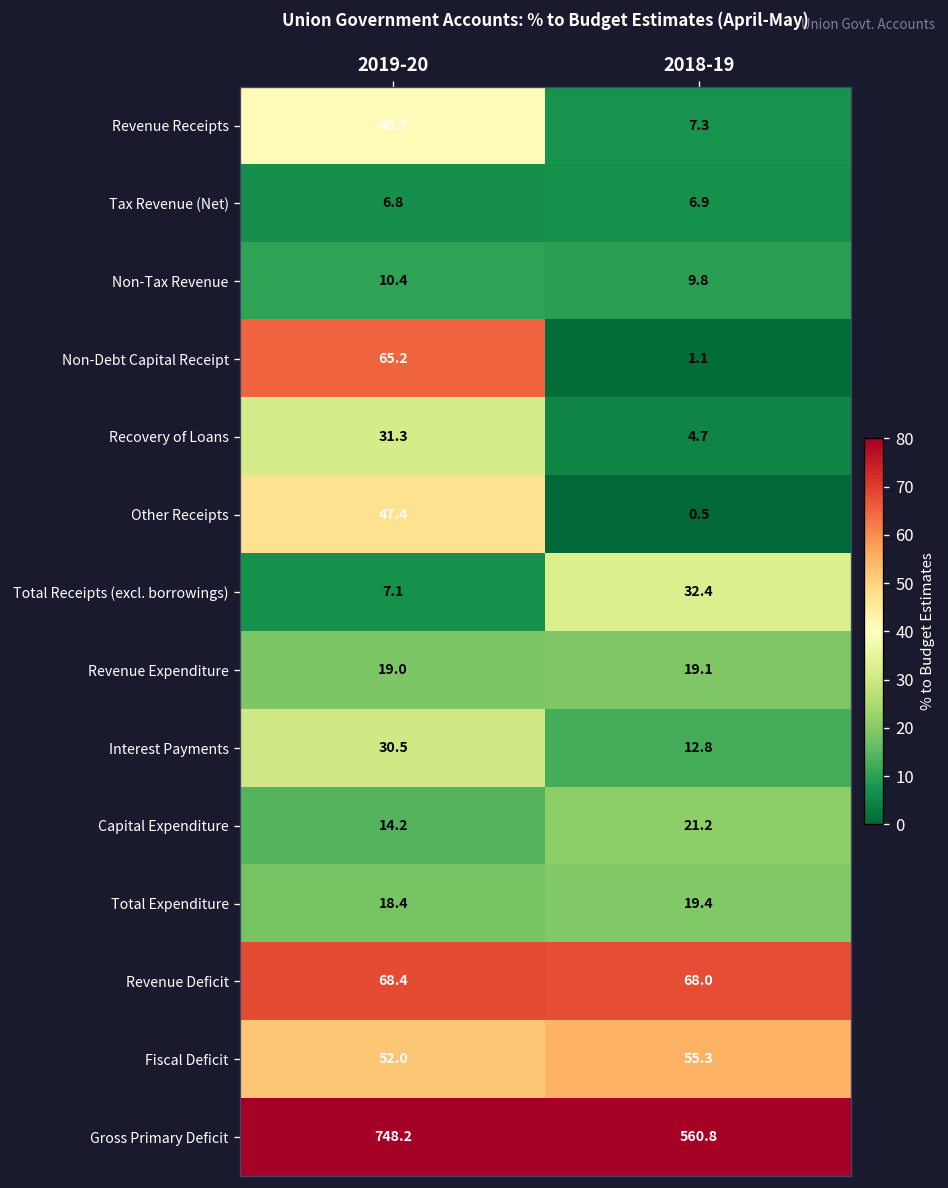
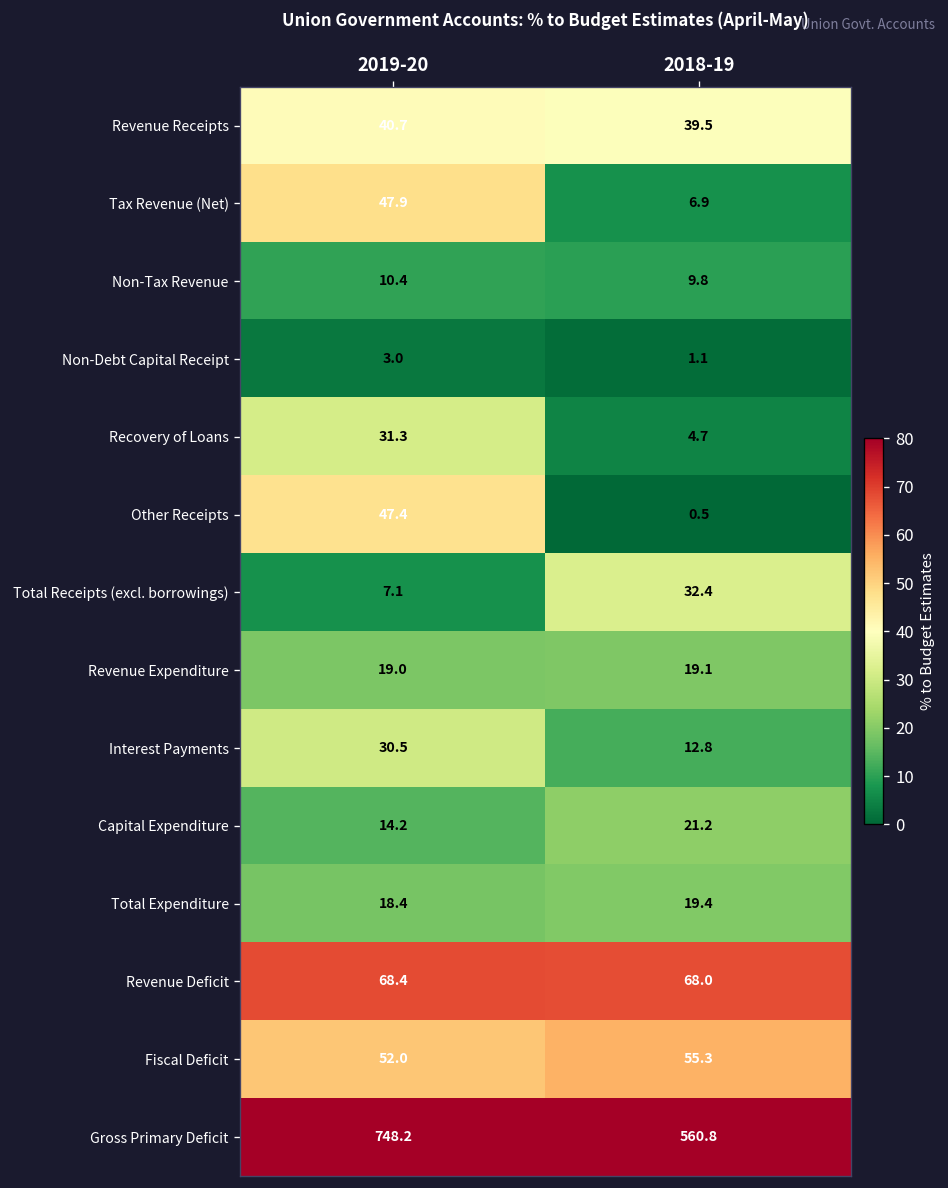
Revenue Receipts, 2018-19: 7.3 -> 39.5
Tax Revenue (Net), 2019-20: 6.8 -> 47.9
Non-Debt Capital Receipt, 2019-20: 65.2 -> 3.0
